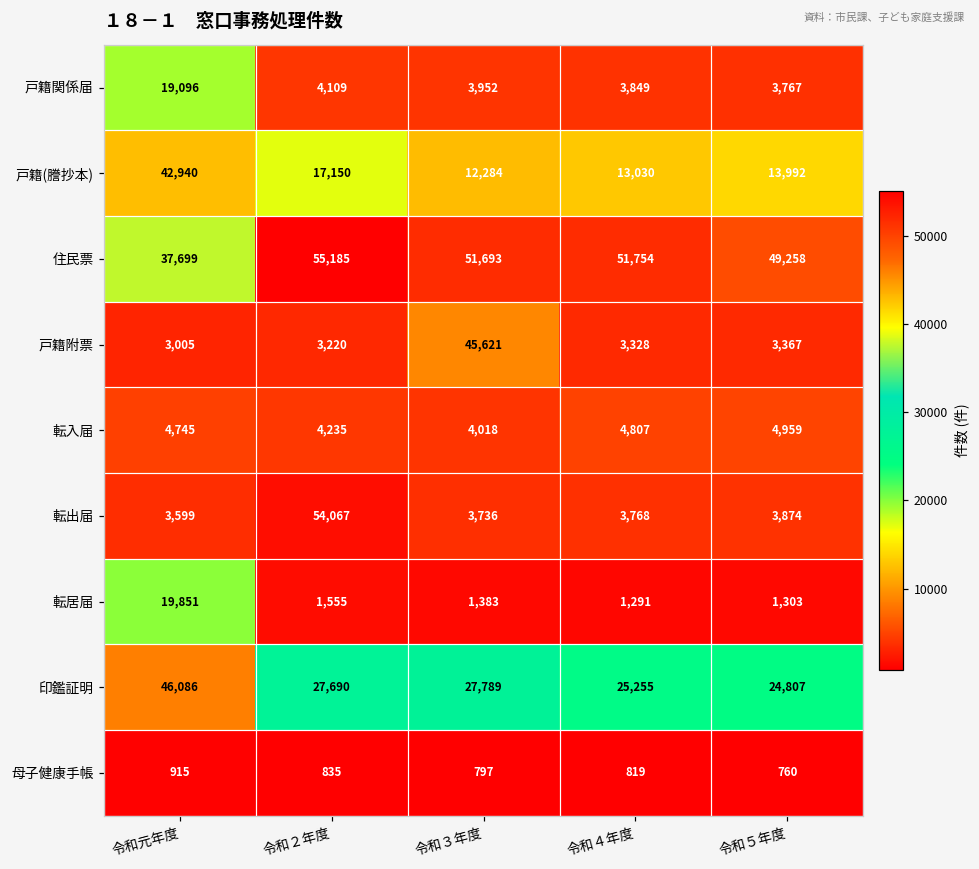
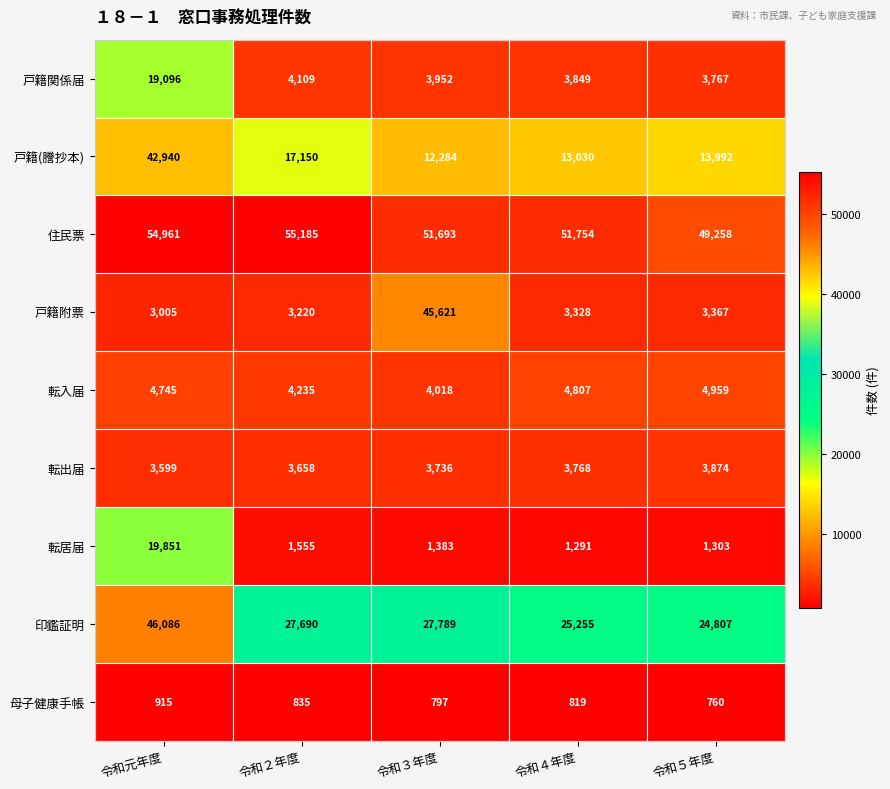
住民票, 令和元年度: 37,699 -> 54,961
転出届, 令和２年度: 54,067 -> 3,658
